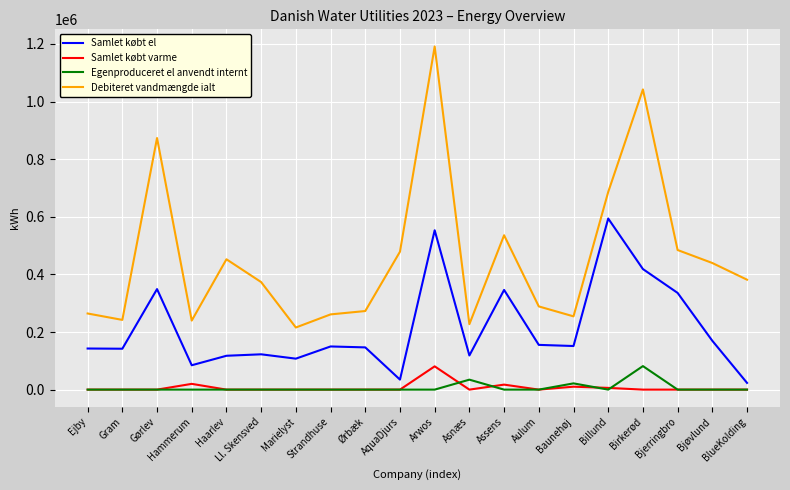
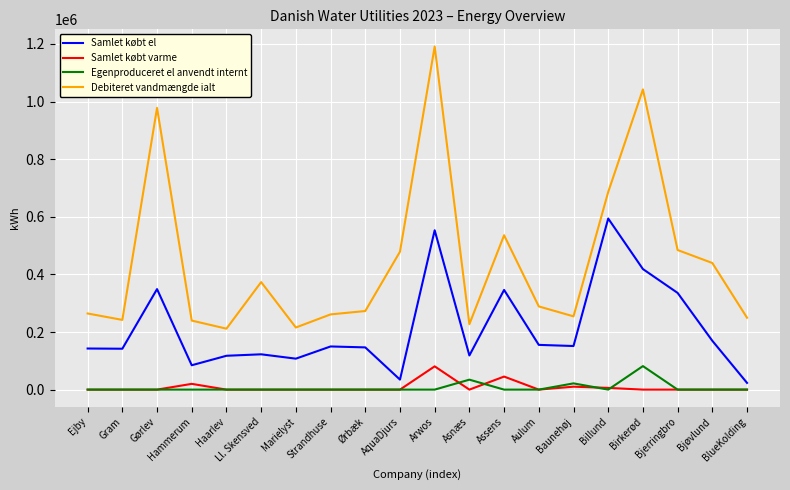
Debiteret vandmængde ialt, Gørlev: 870000 -> 980000
Debiteret vandmængde ialt, Haarlev: 450000 -> 210000
Samlet købt varme, Assens: 20000 -> 50000
Debiteret vandmængde ialt, BlueKolding: 380000 -> 250000
